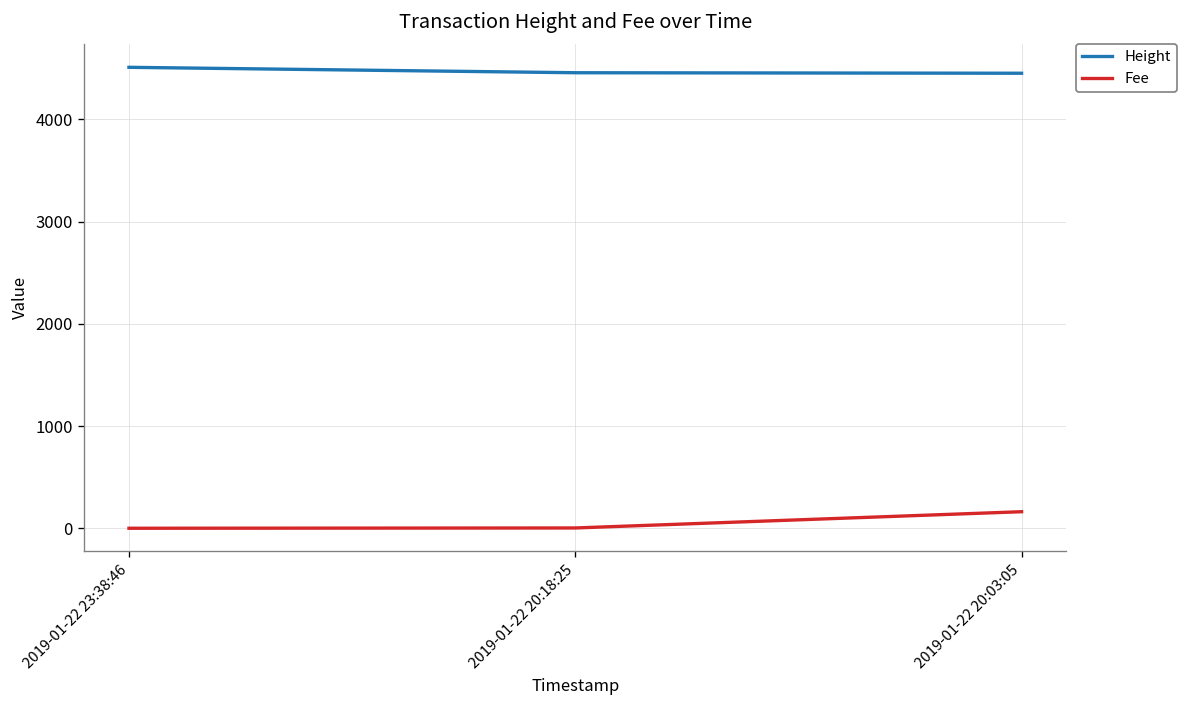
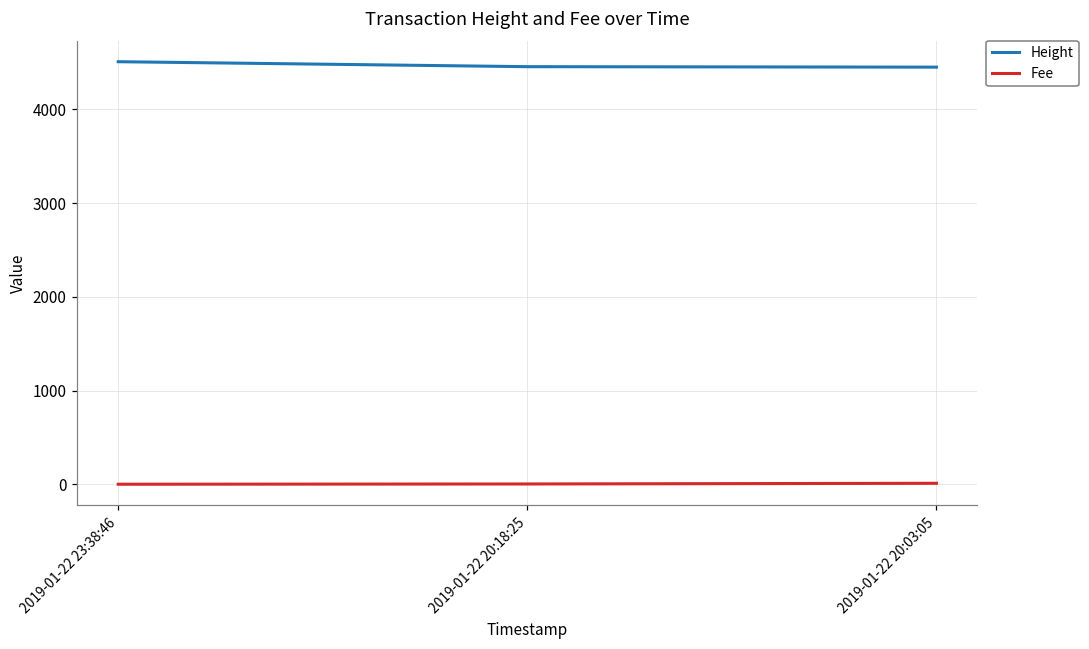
Fee, 2019-01-22 20:03:05: 200 -> 0
